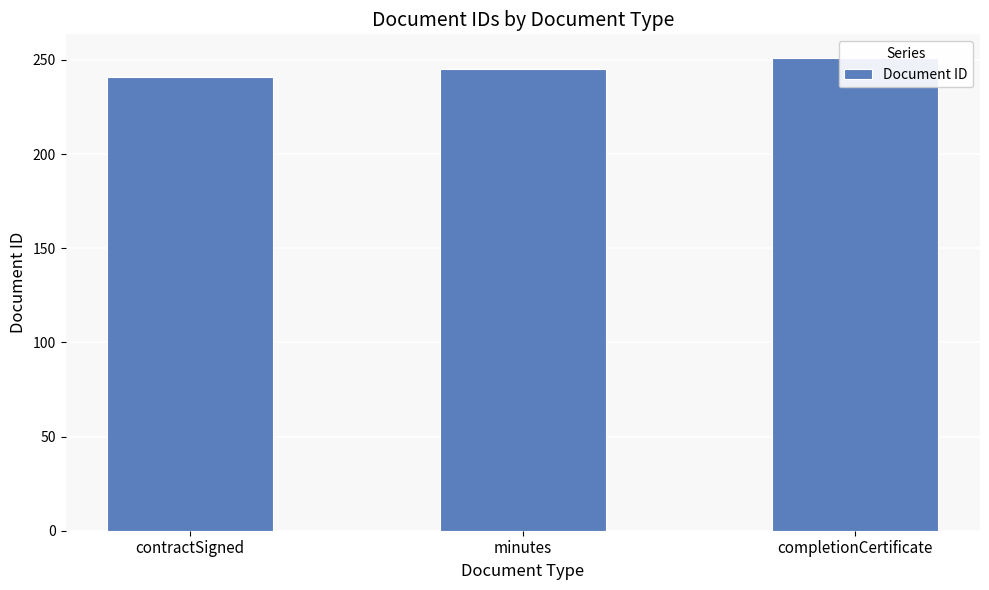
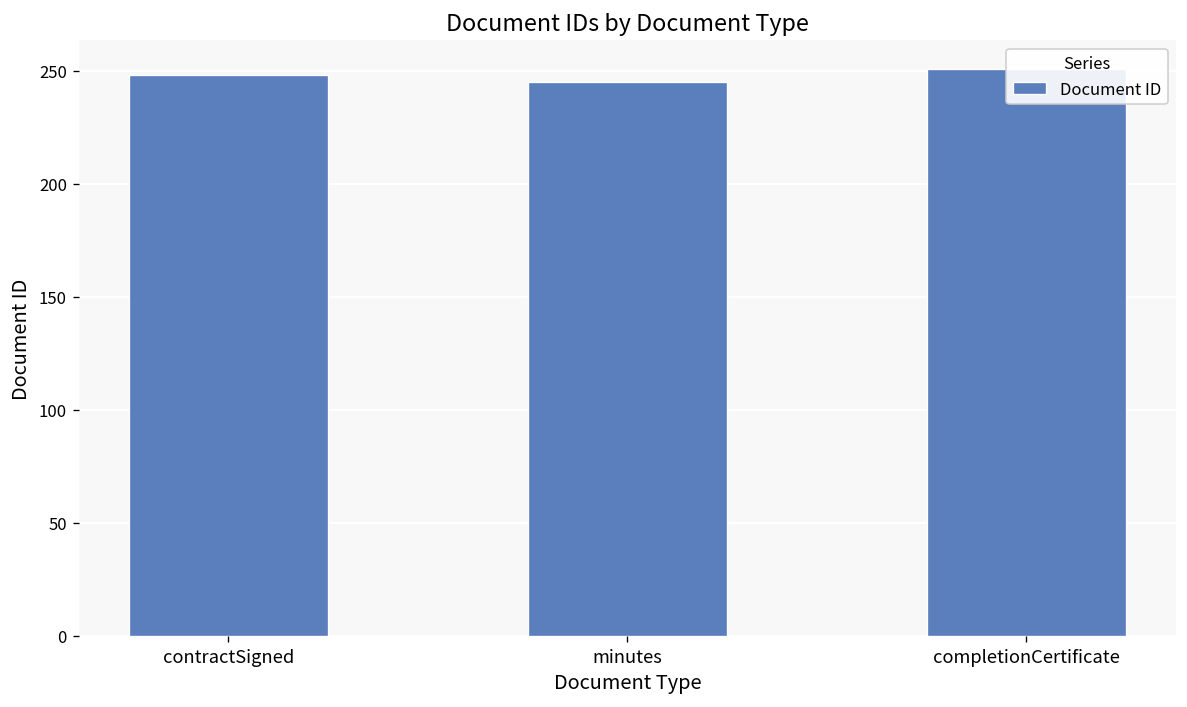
contractSigned: 241 -> 248
